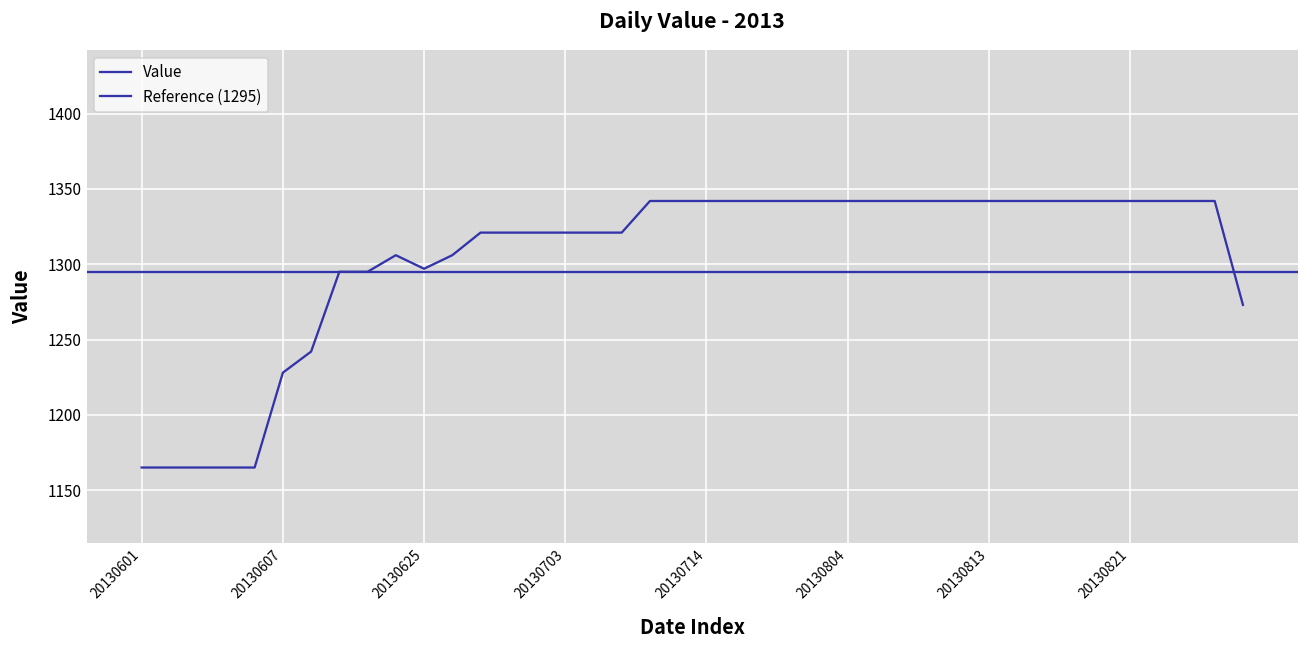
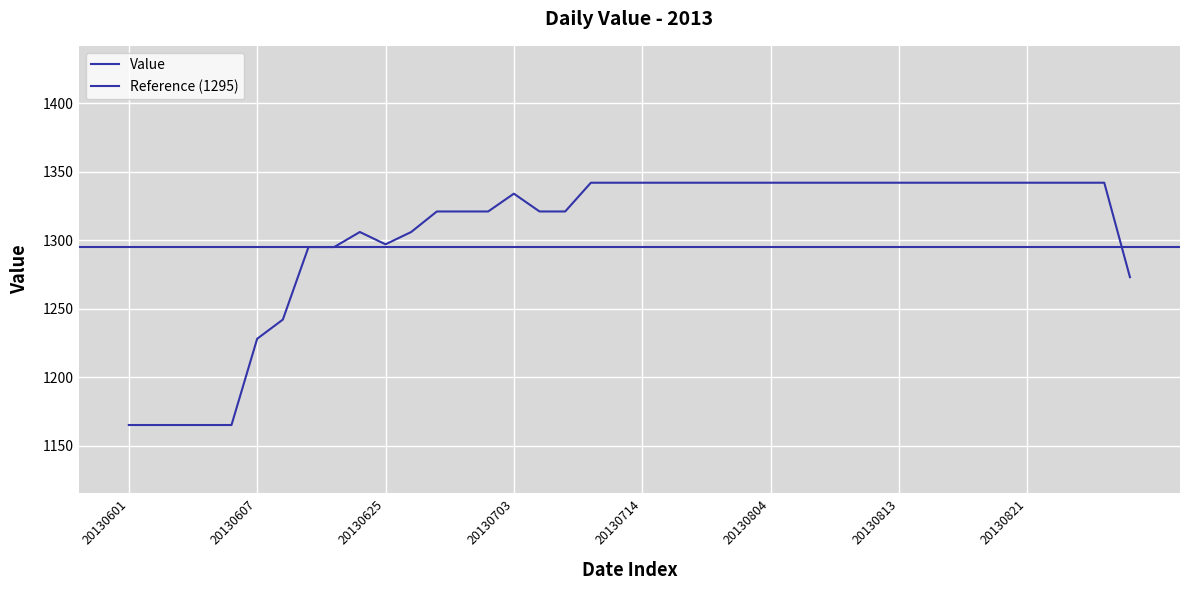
20130703: 1321 -> 1334
